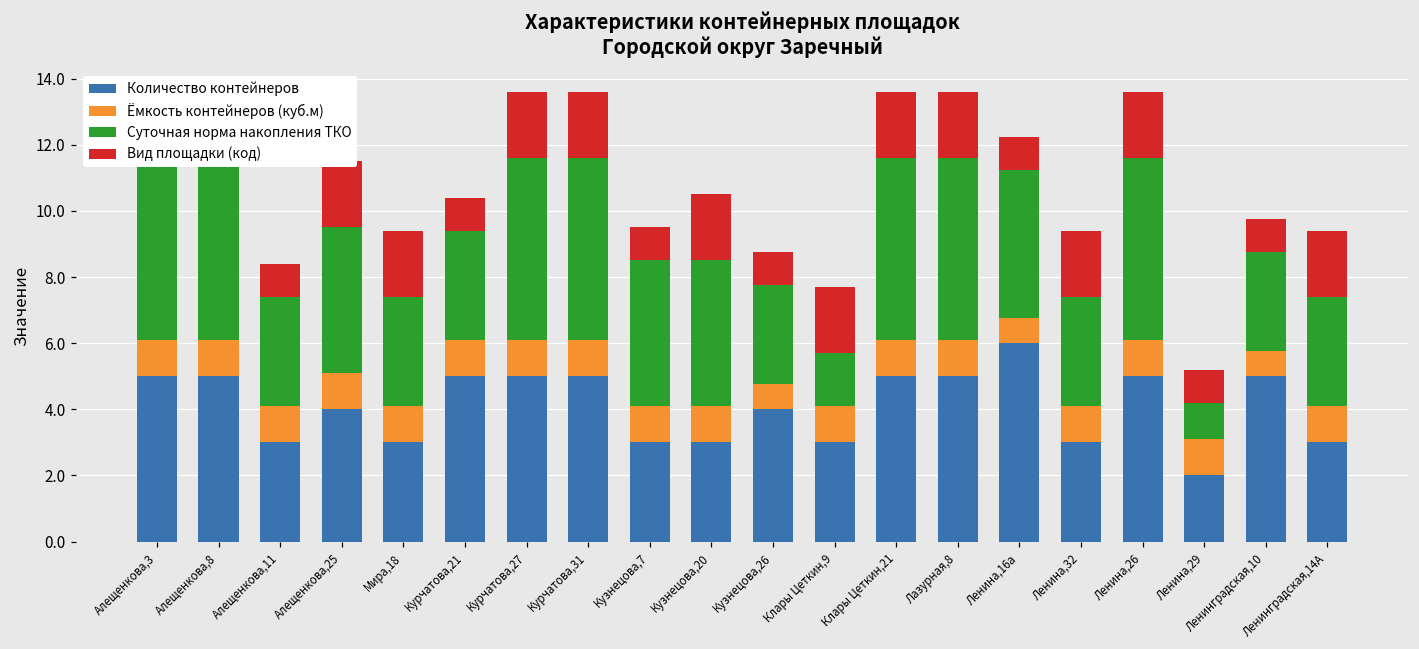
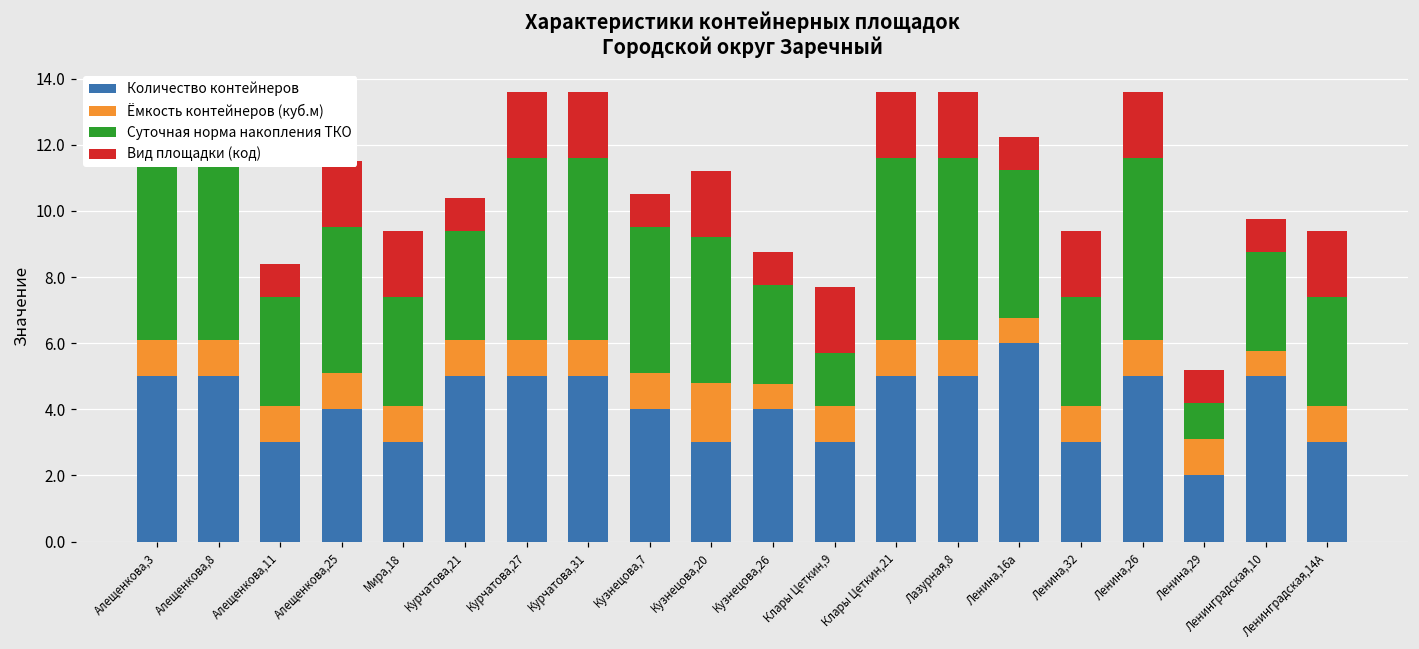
Количество контейнеров, Кузнецова,7: 3 -> 4
Ёмкость контейнеров (куб.м), Кузнецова,20: 1.1 -> 1.8
